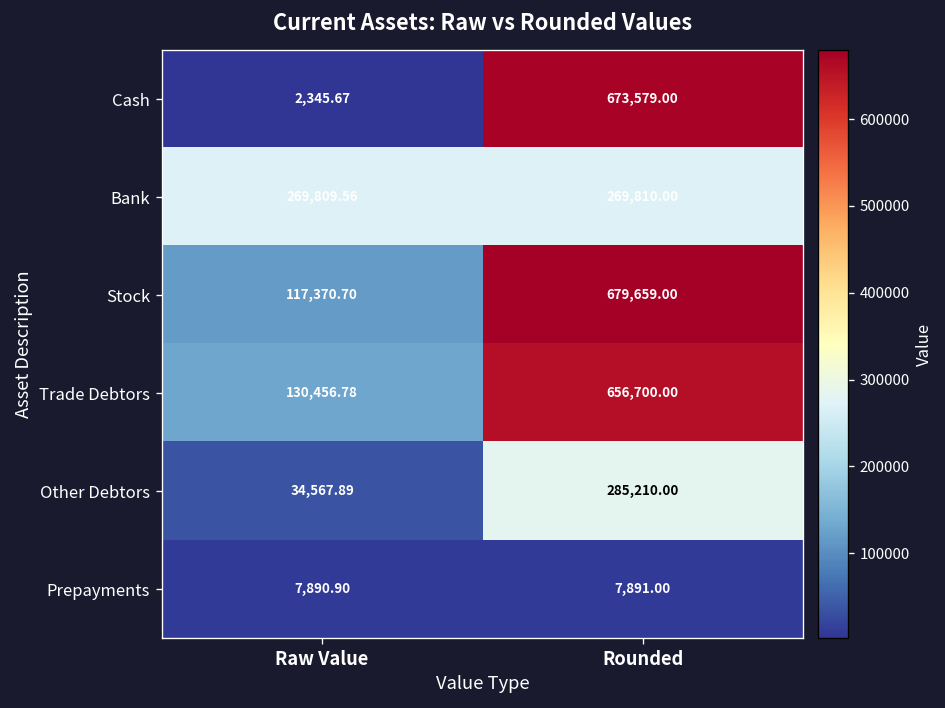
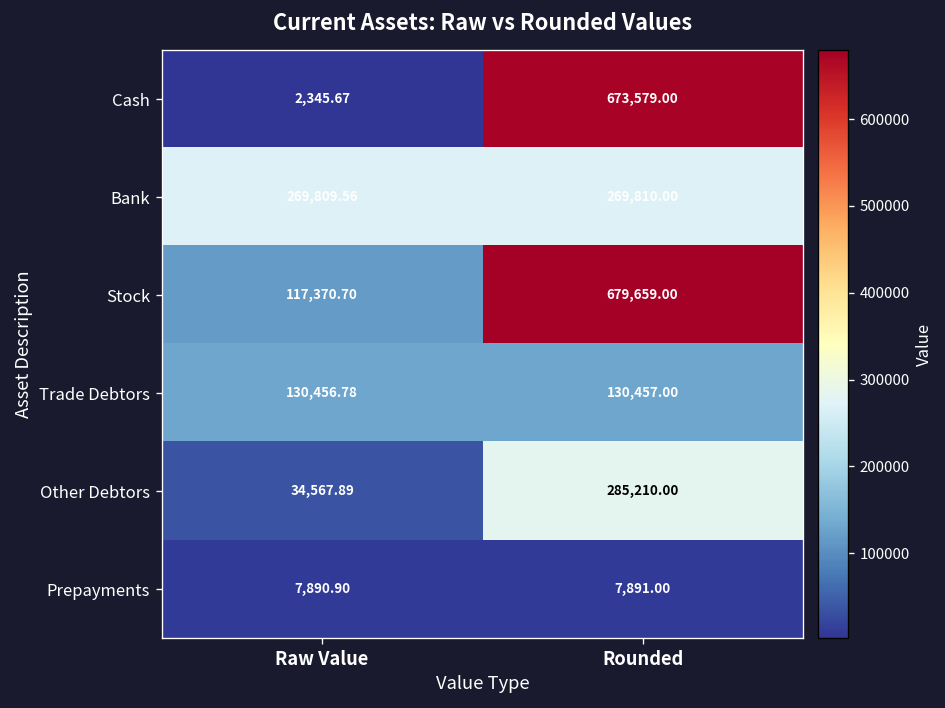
Trade Debtors, Rounded: 656,700.00 -> 130,457.00
